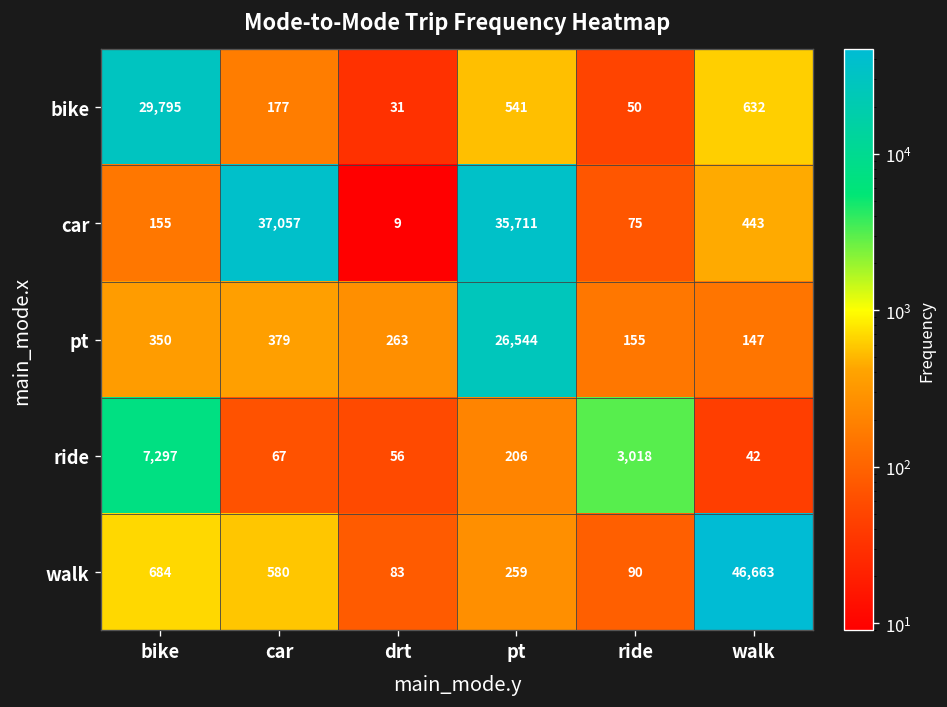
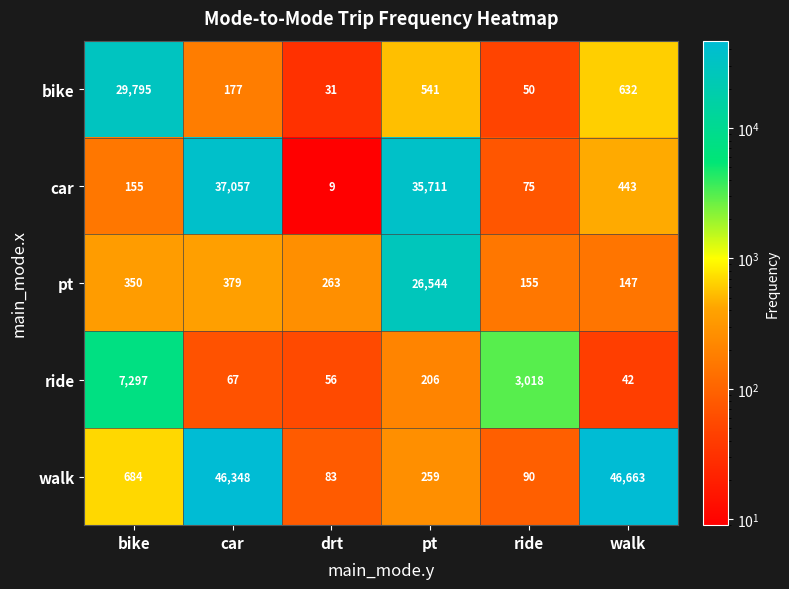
walk, car: 580 -> 46,348
